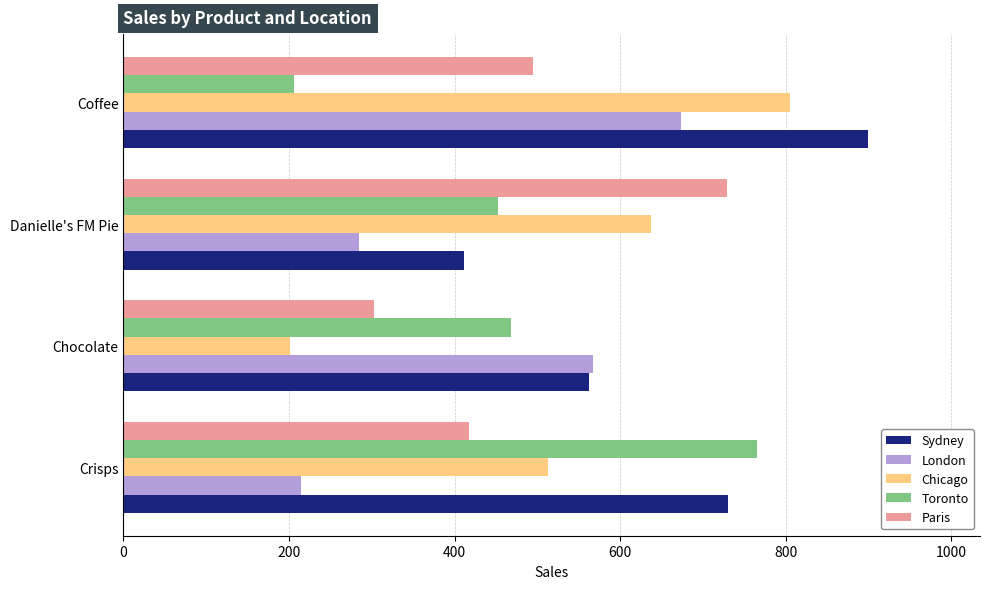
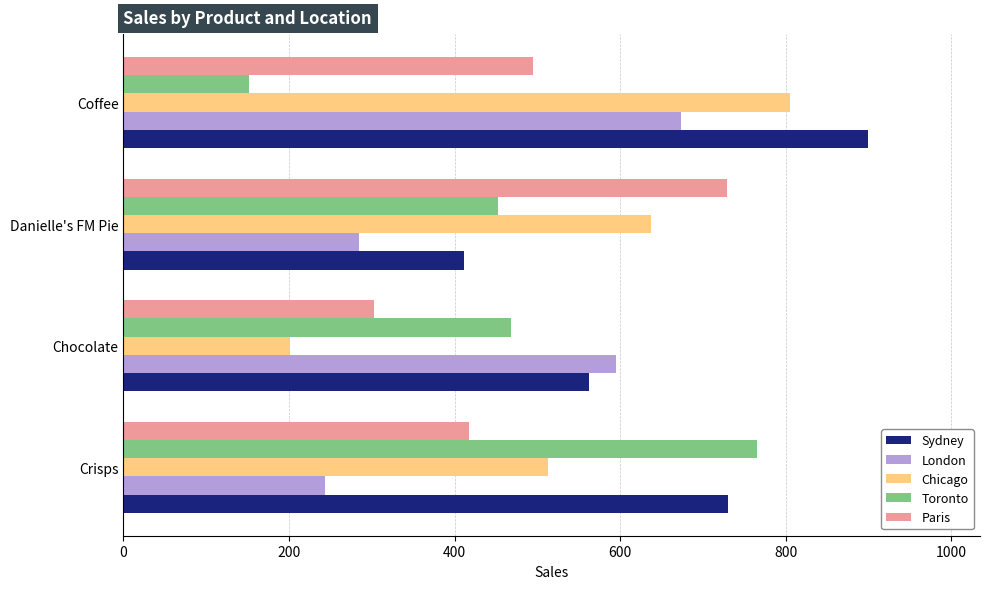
Toronto, Coffee: 210 -> 150
London, Chocolate: 570 -> 600
London, Crisps: 220 -> 240
